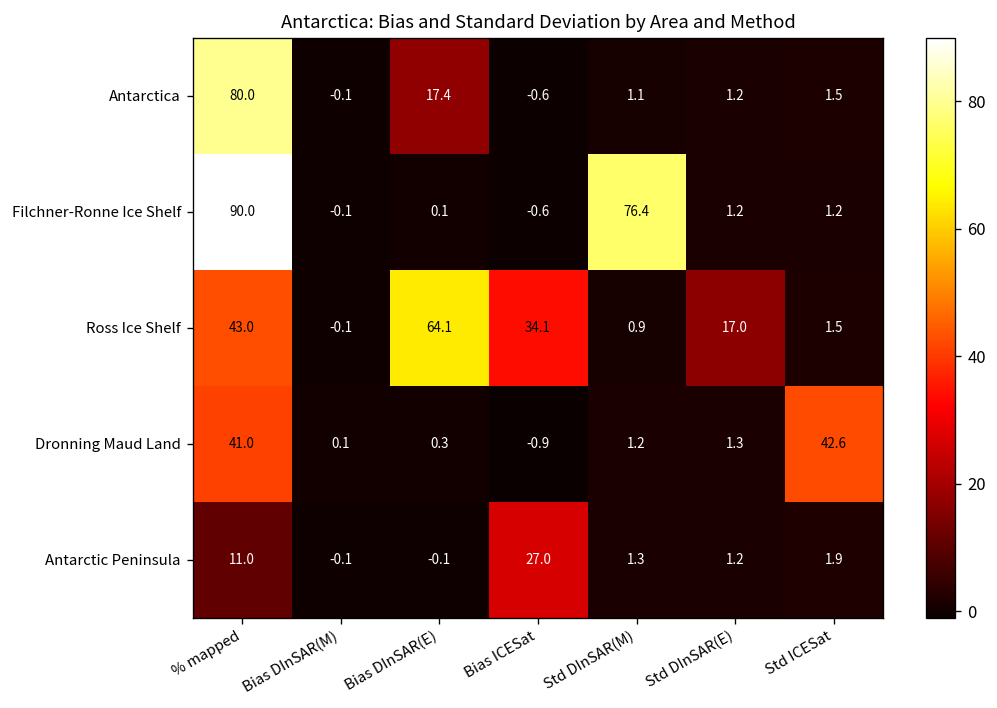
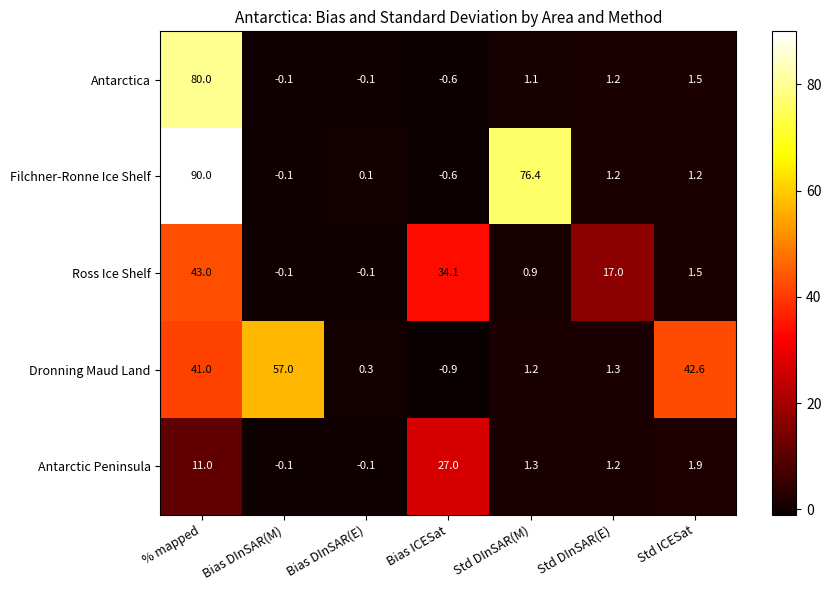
Antarctica, Bias DInSAR(E): 17.4 -> -0.1
Ross Ice Shelf, Bias DInSAR(E): 64.1 -> -0.1
Dronning Maud Land, Bias DInSAR(M): 0.1 -> 57.0
